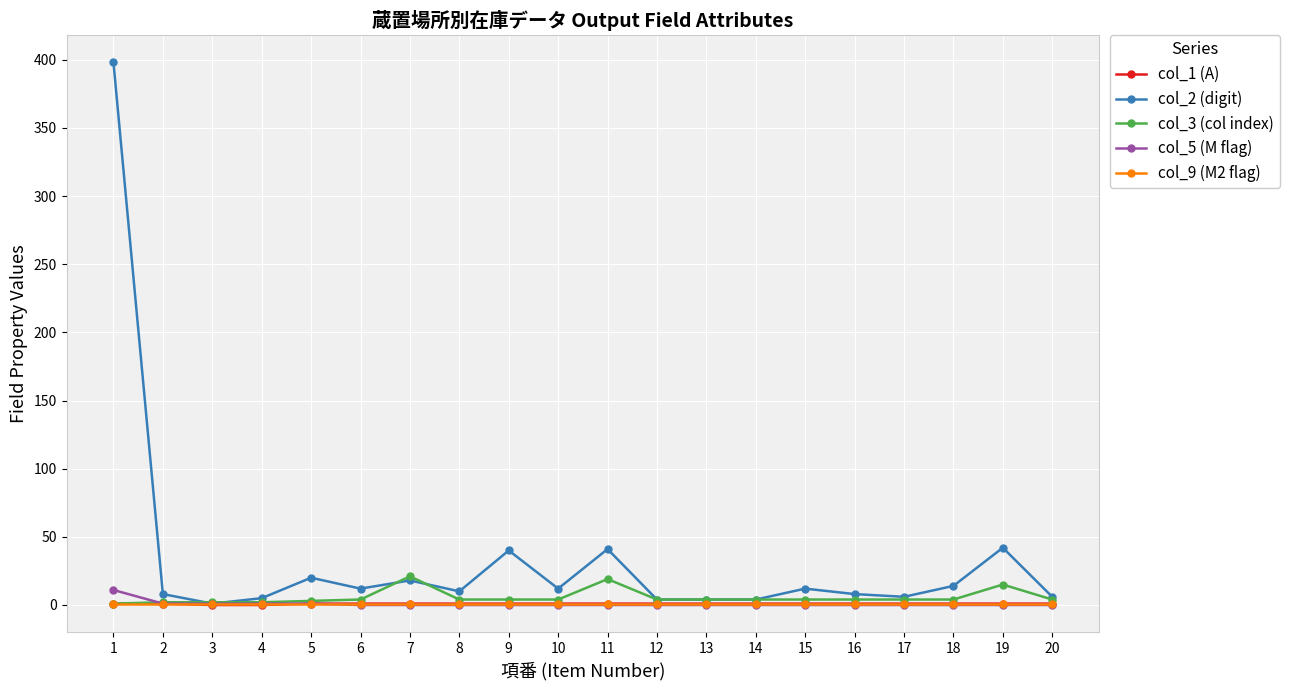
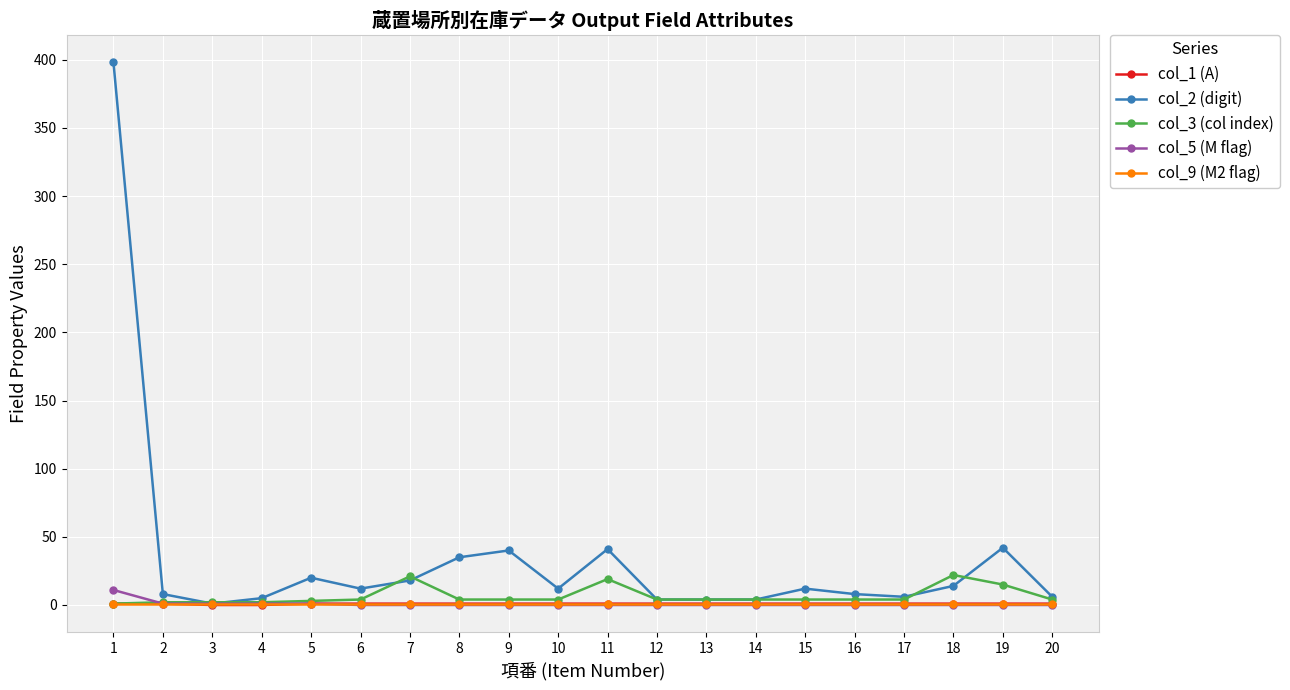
col_2 (digit), 8: 10 -> 35
col_3 (col index), 18: 4 -> 22
